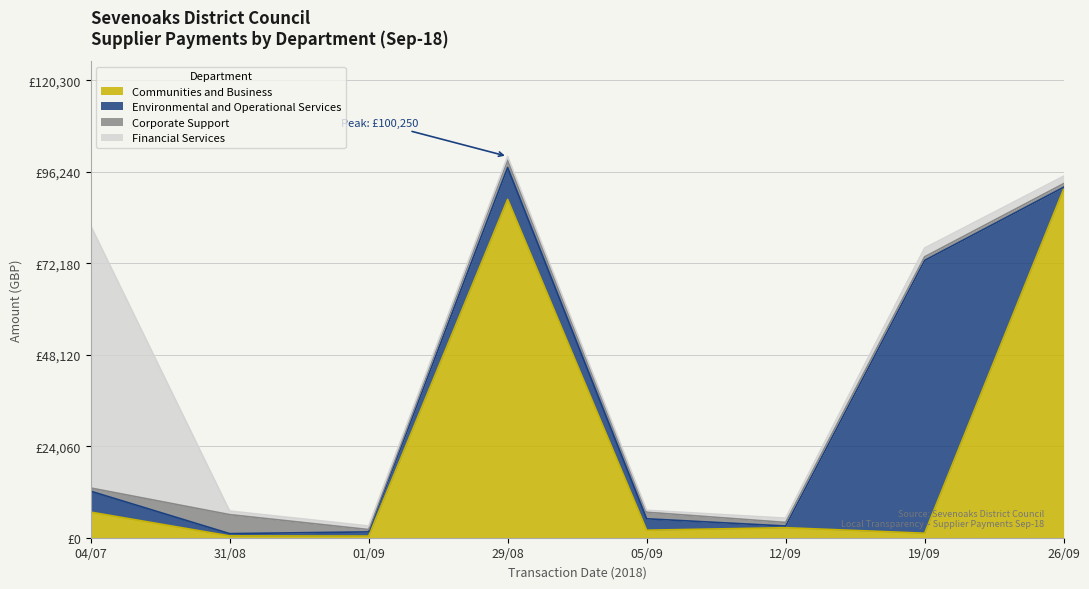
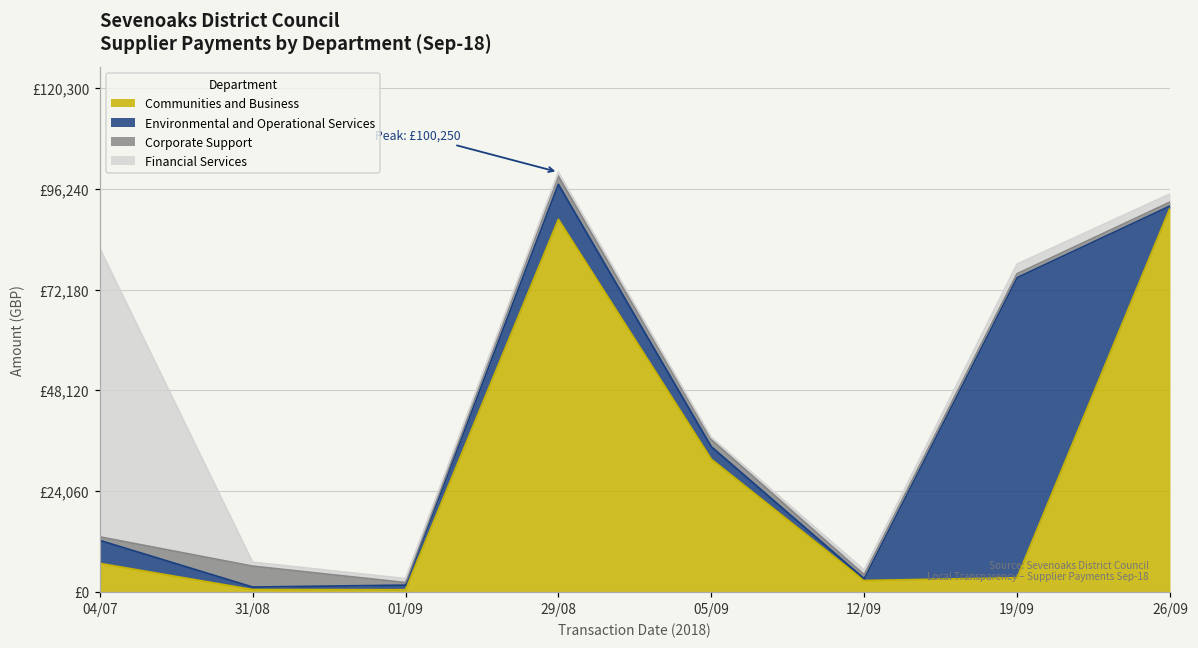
Communities and Business, 05/09: £2,000 -> £32,000
Communities and Business, 19/09: £1,000 -> £3,000
